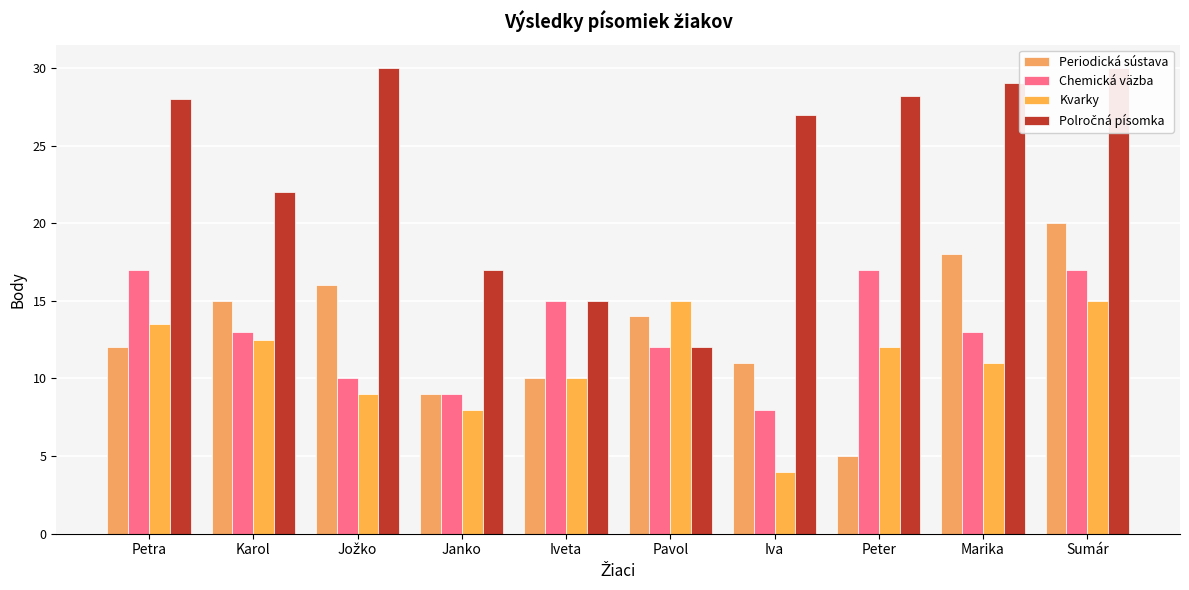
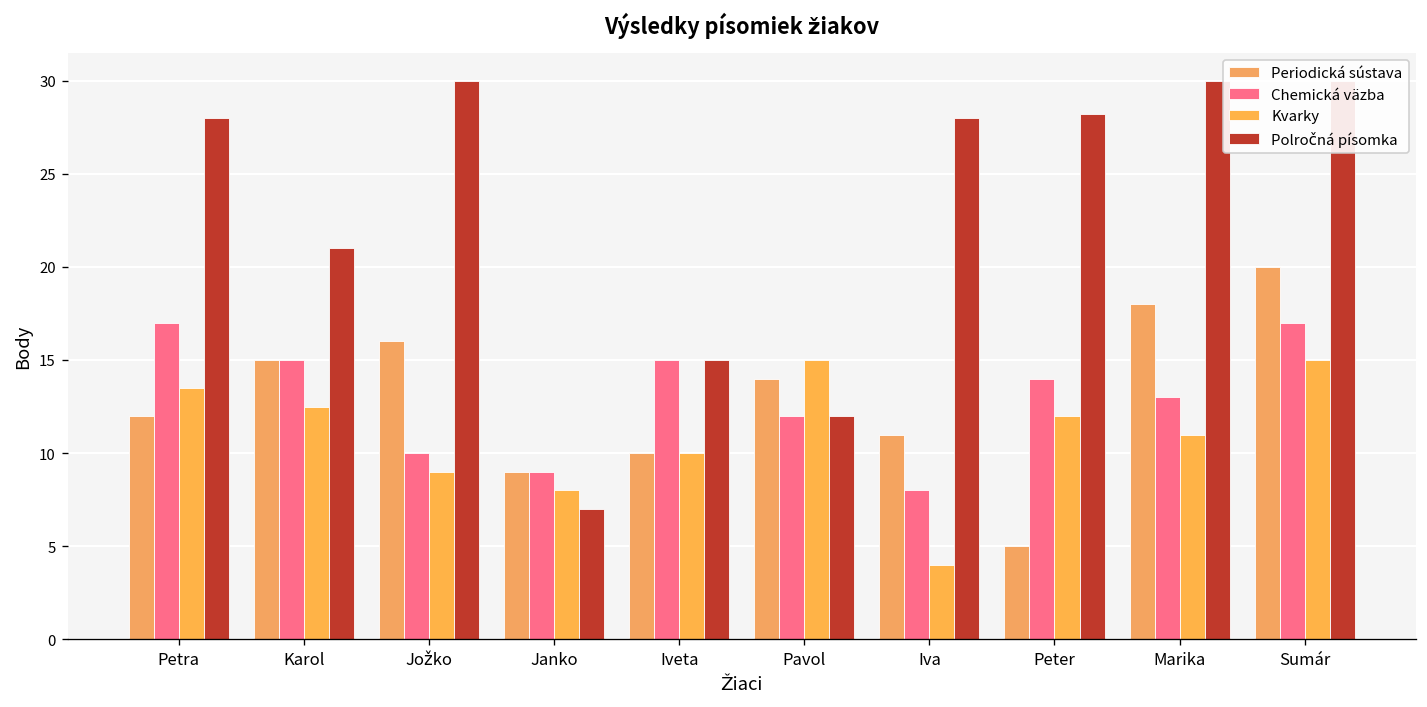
Chemická väzba, Karol: 13 -> 15
Polročná písomka, Karol: 22 -> 21
Polročná písomka, Janko: 17 -> 7
Polročná písomka, Iva: 27 -> 28
Chemická väzba, Peter: 17 -> 14
Polročná písomka, Marika: 29 -> 30
